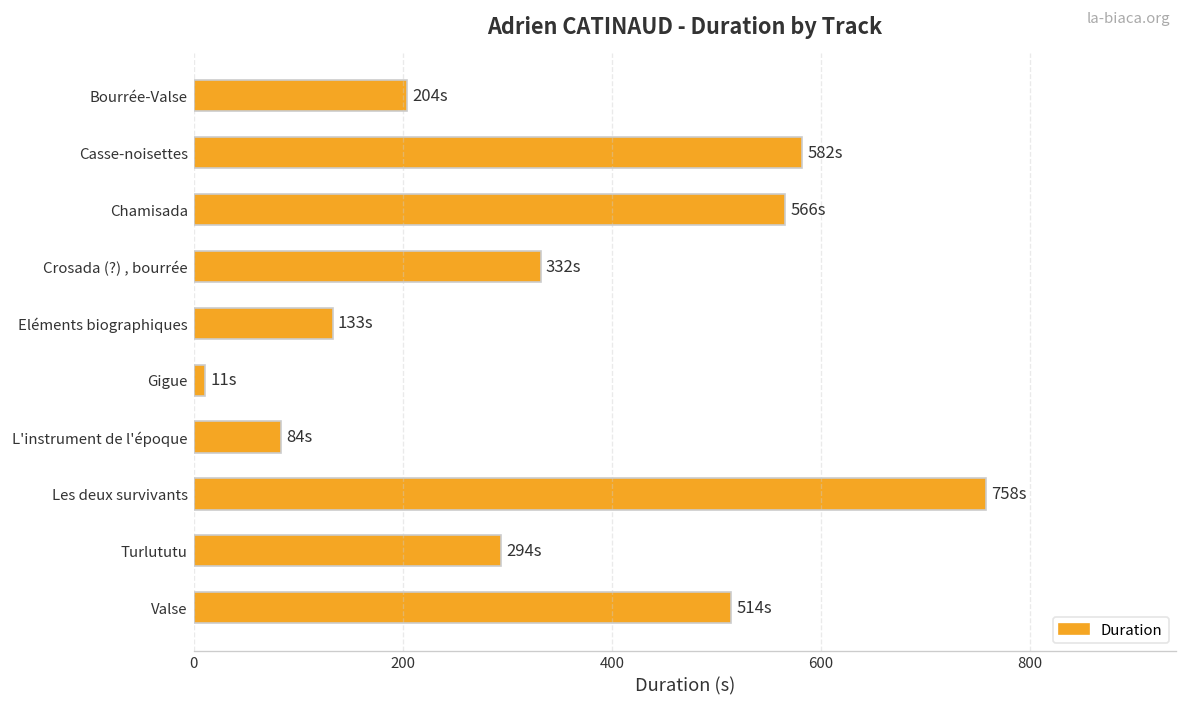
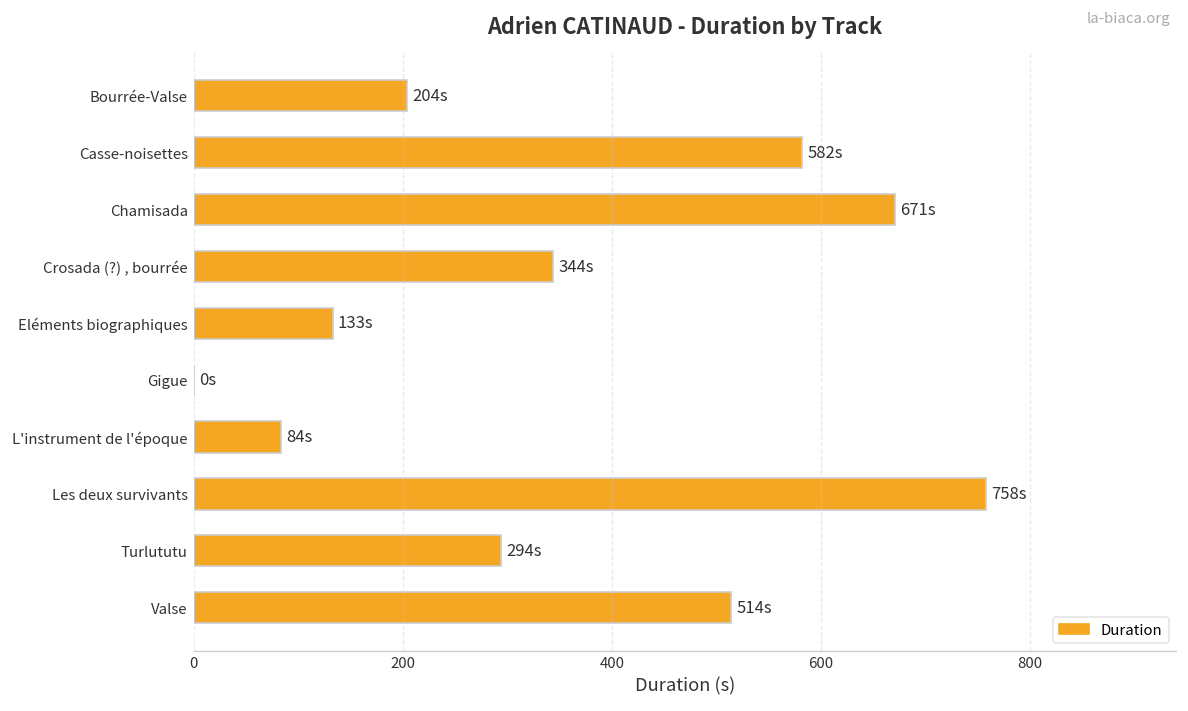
Chamisada: 566s -> 671s
Crosada (?) , bourrée: 332s -> 344s
Gigue: 11s -> 0s
